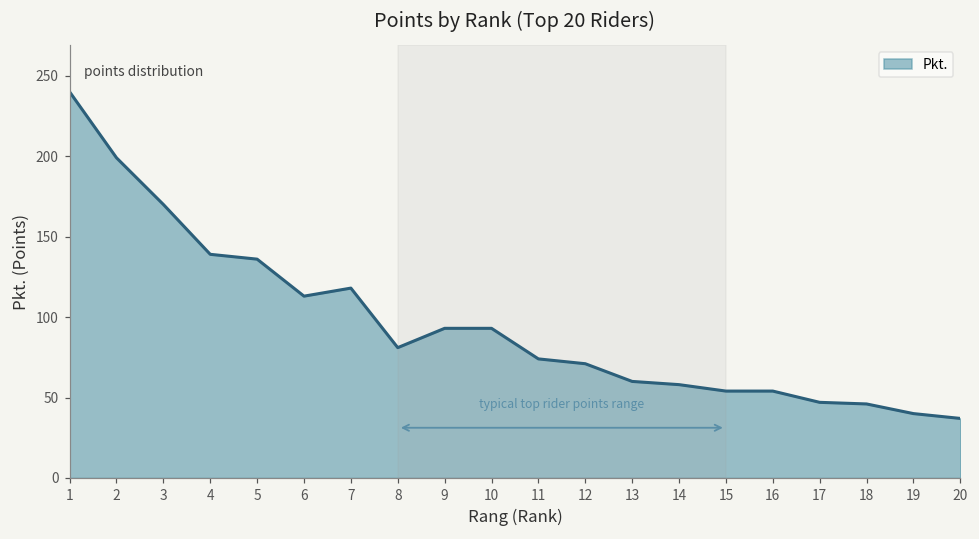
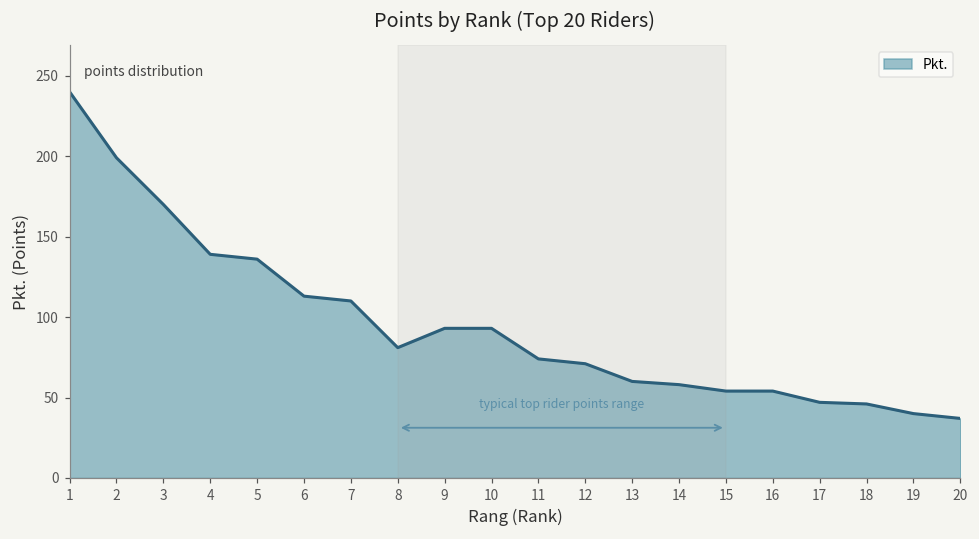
7: 118 -> 110
